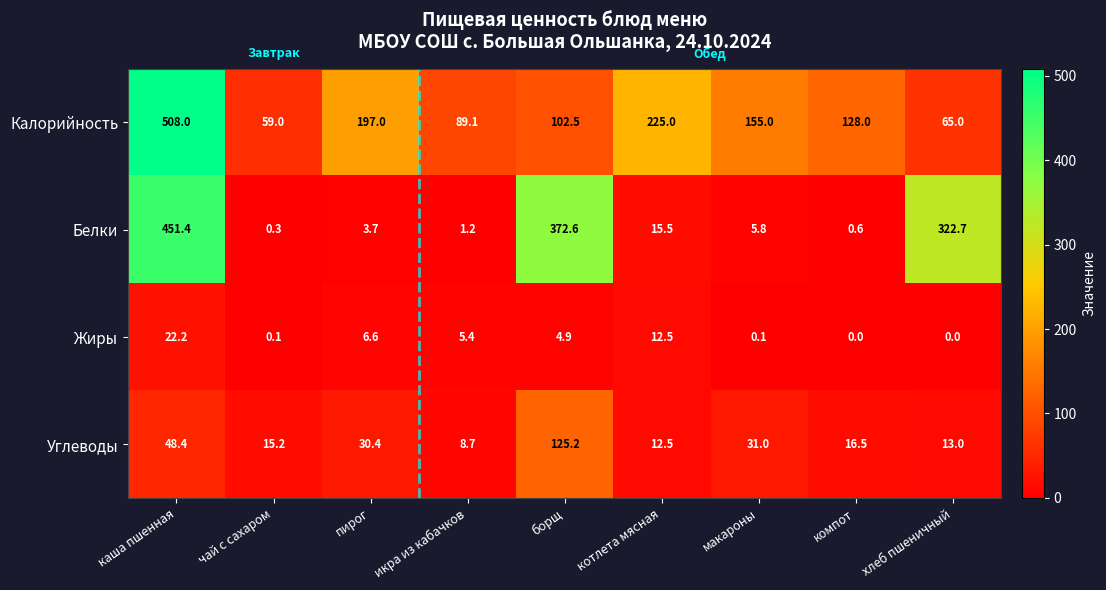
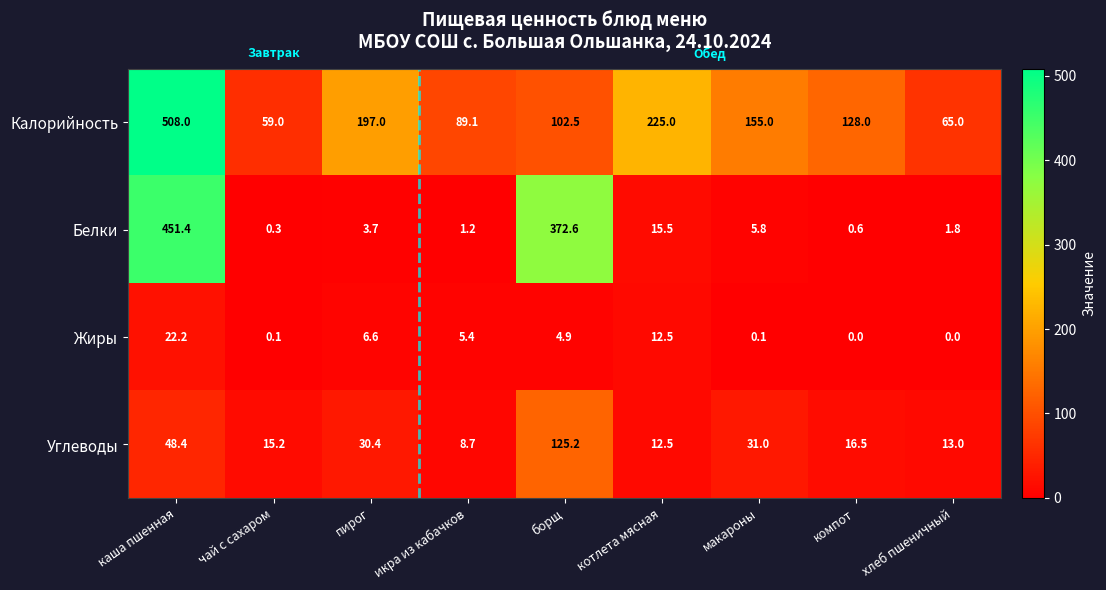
Белки, хлеб пшеничный: 322.7 -> 1.8
